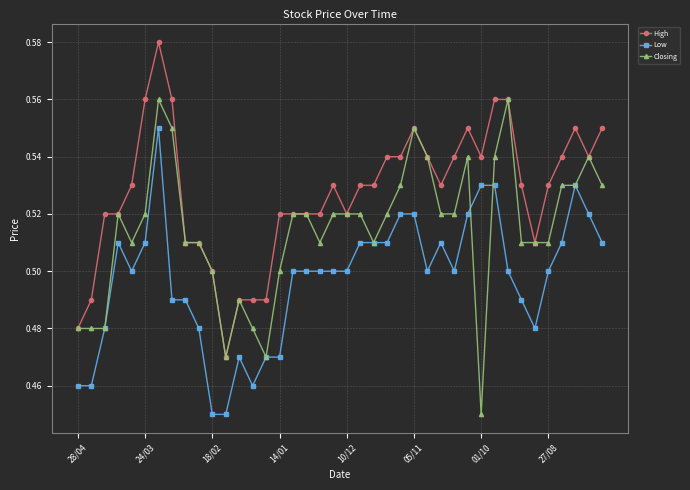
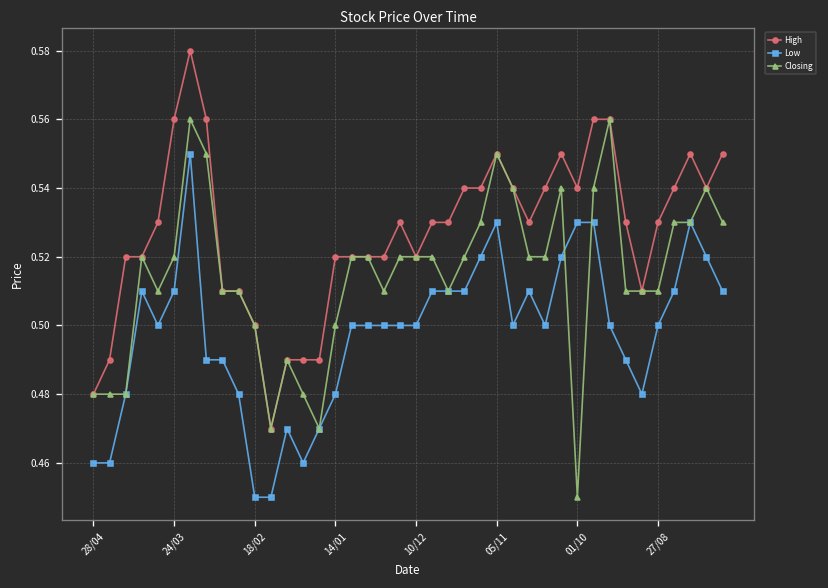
Low, 14/01: 0.47 -> 0.48
Low, 05/11: 0.52 -> 0.53
